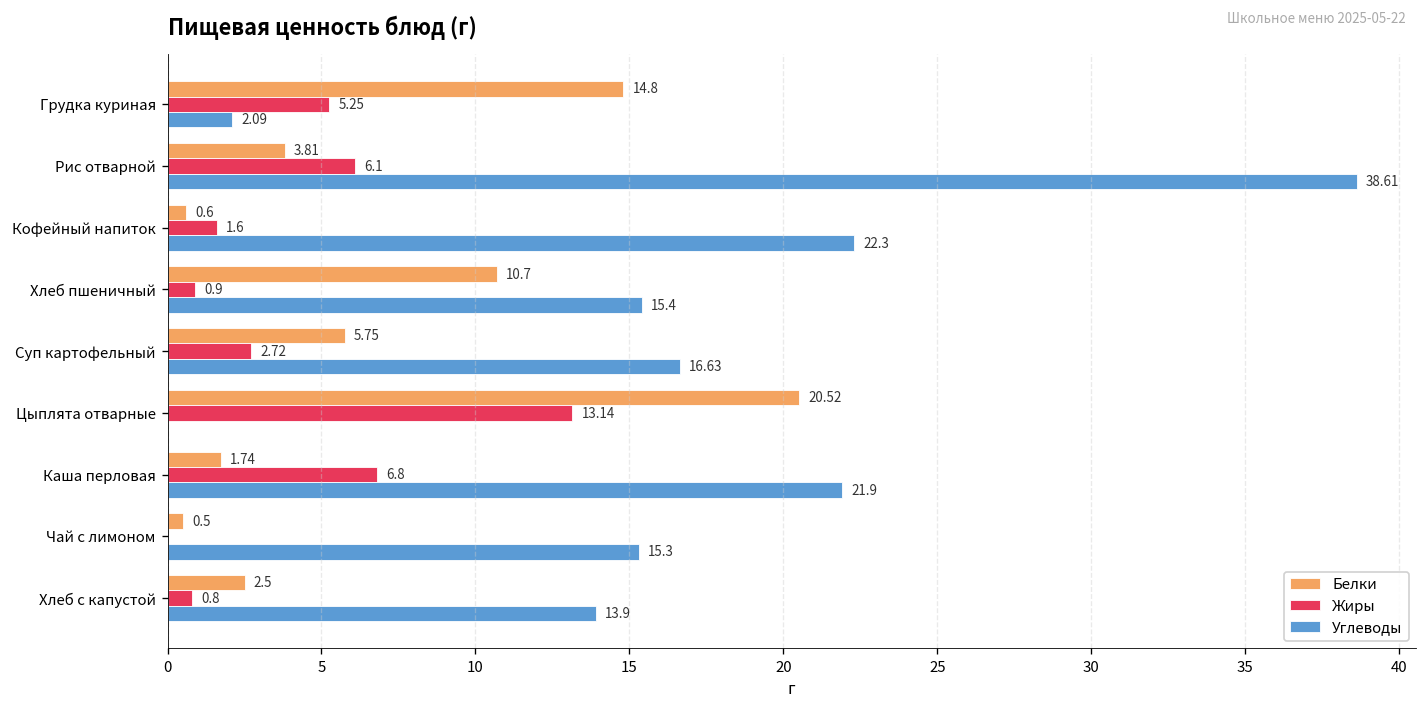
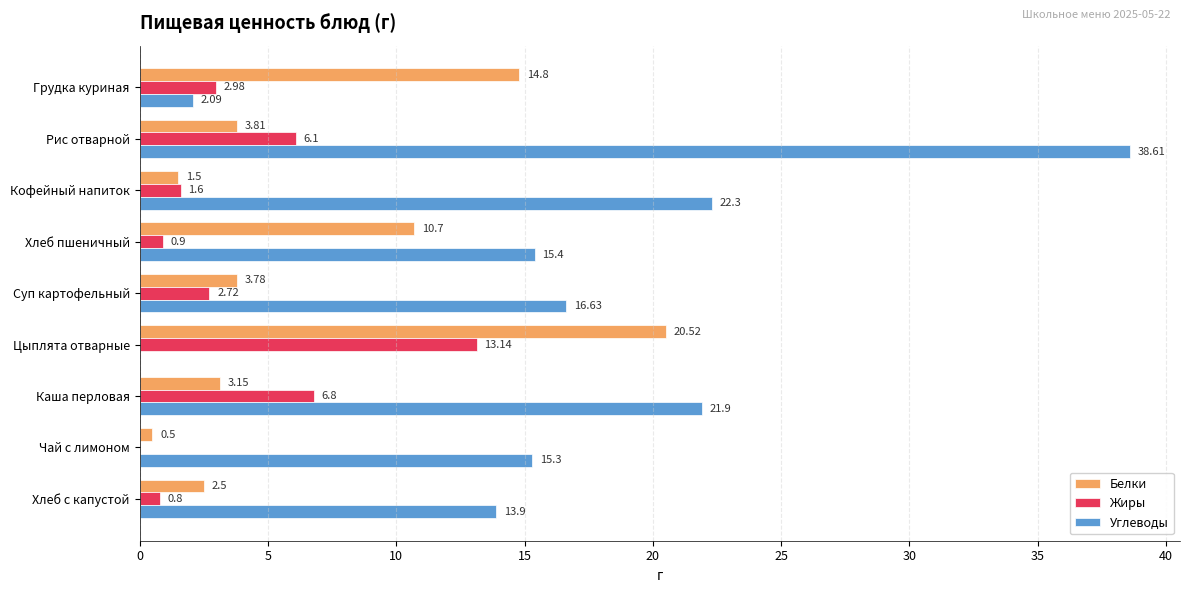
Жиры, Грудка куриная: 5.25 -> 2.98
Белки, Кофейный напиток: 0.6 -> 1.5
Белки, Суп картофельный: 5.75 -> 3.78
Белки, Каша перловая: 1.74 -> 3.15
